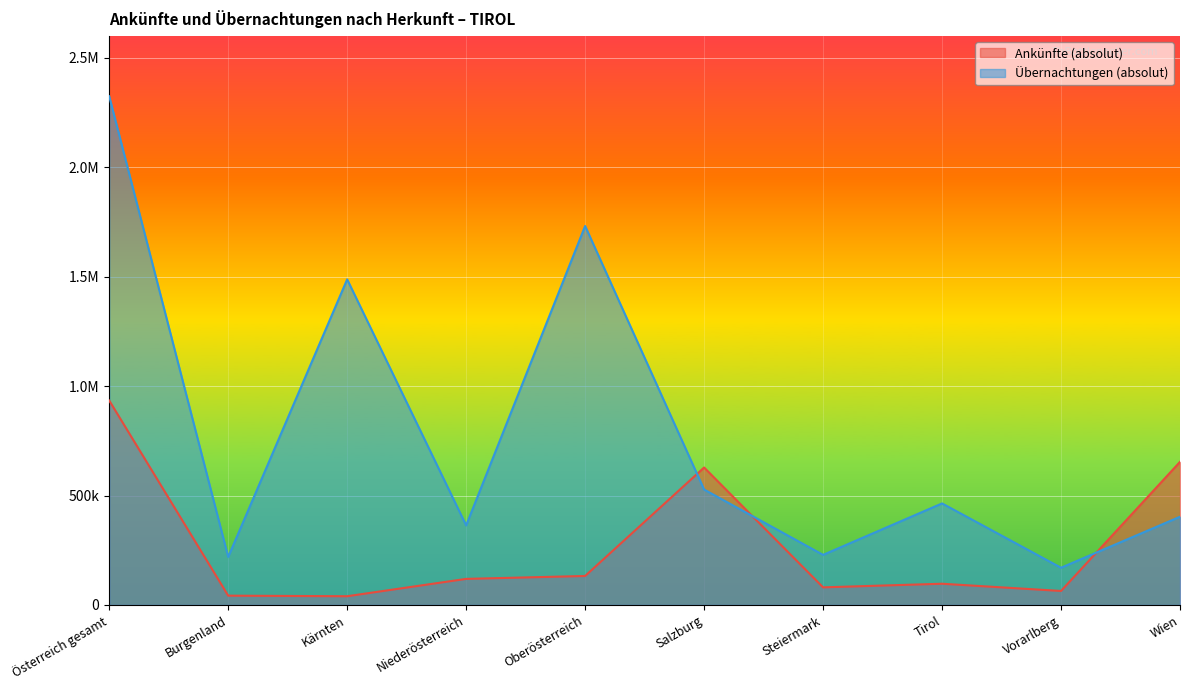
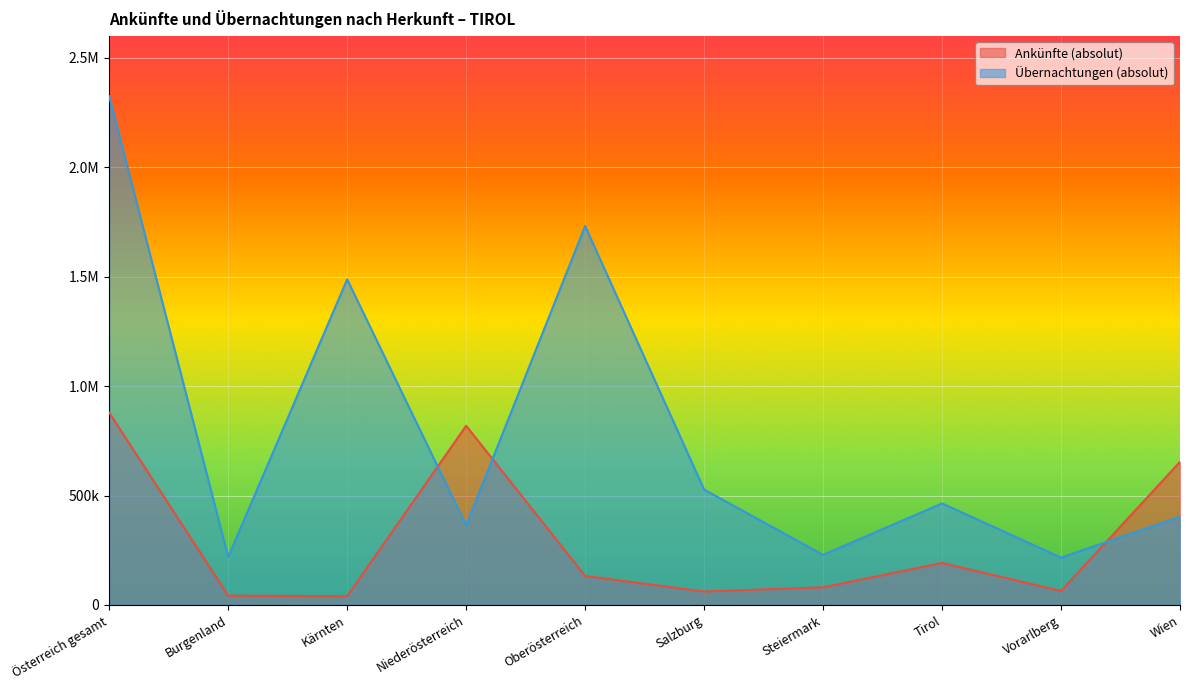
Ankünfte (absolut), Österreich gesamt: 930000 -> 880000
Ankünfte (absolut), Niederösterreich: 120000 -> 820000
Ankünfte (absolut), Salzburg: 630000 -> 60000
Ankünfte (absolut), Tirol: 100000 -> 190000
Übernachtungen (absolut), Vorarlberg: 170000 -> 220000
